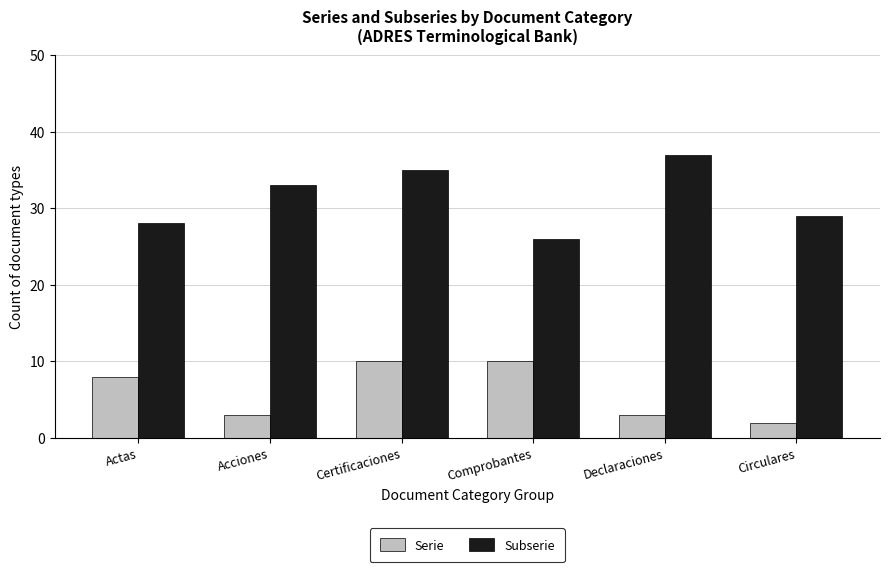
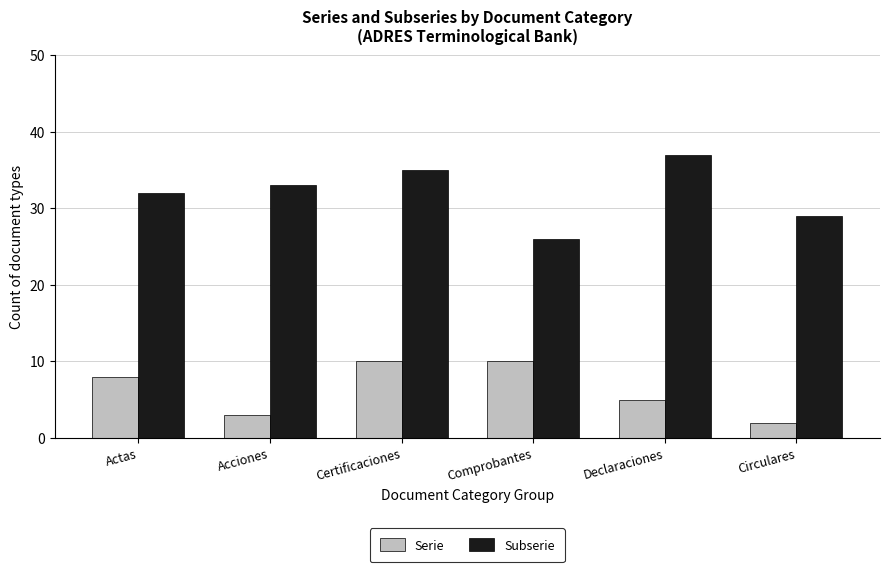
Subserie, Actas: 28 -> 32
Serie, Declaraciones: 3 -> 5
